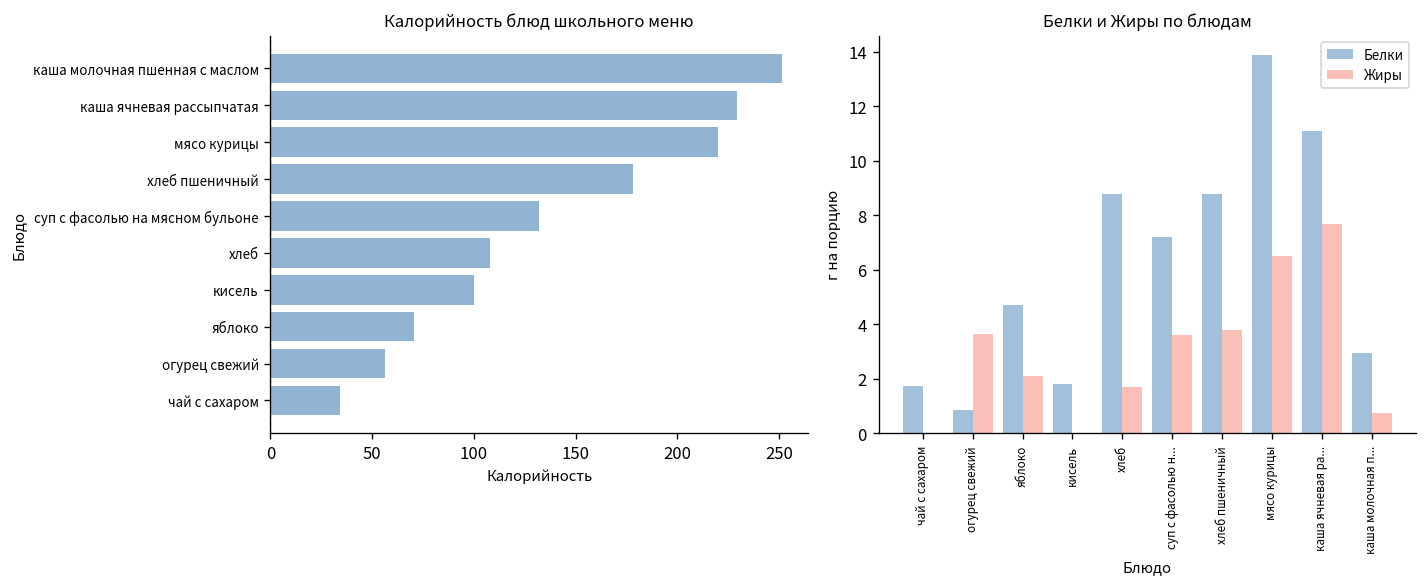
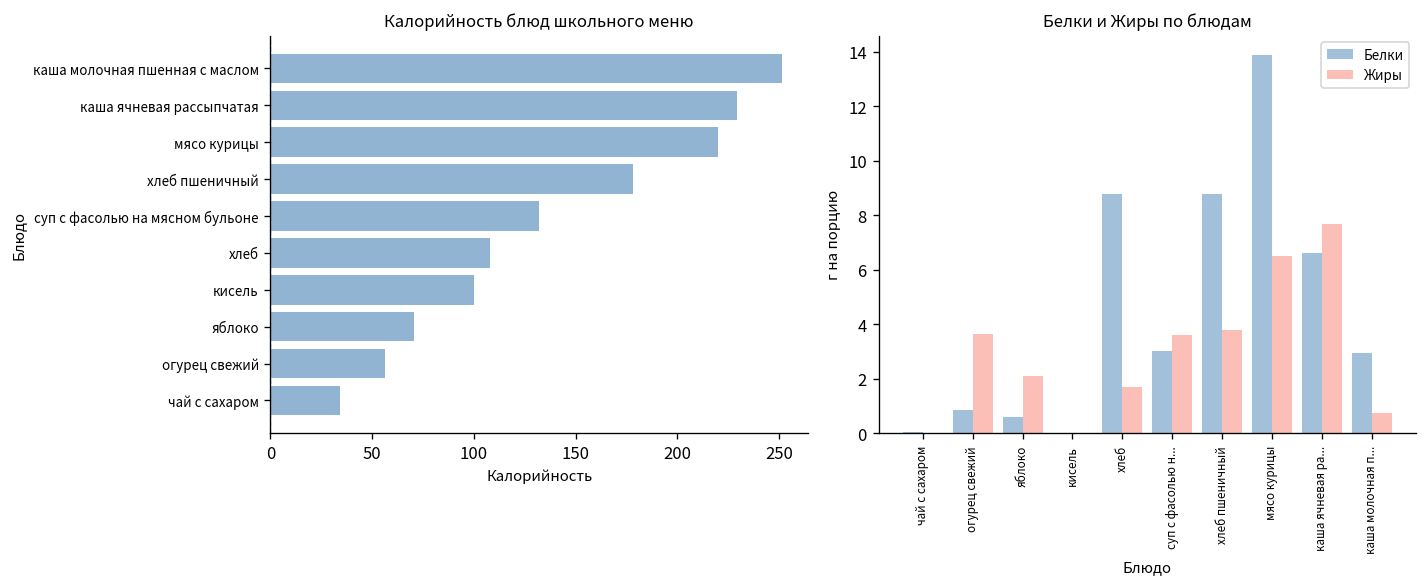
Белки и Жиры по блюдам, Белки, чай с сахаром: 1.7 -> 0.0
Белки и Жиры по блюдам, Белки, яблоко: 4.7 -> 0.6
Белки и Жиры по блюдам, Белки, кисель: 1.8 -> 0.0
Белки и Жиры по блюдам, Белки, суп с фасолью н...: 7.2 -> 3.0
Белки и Жиры по блюдам, Белки, каша ячневая ра...: 11.1 -> 6.6
